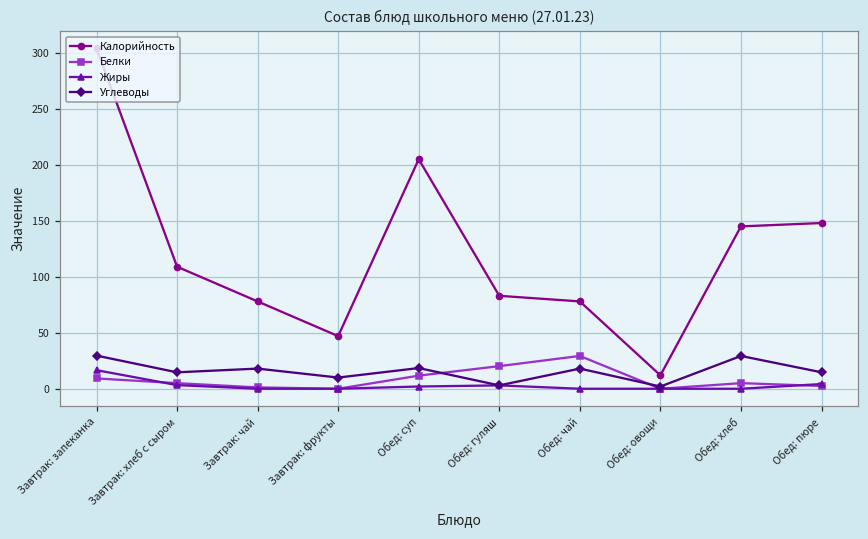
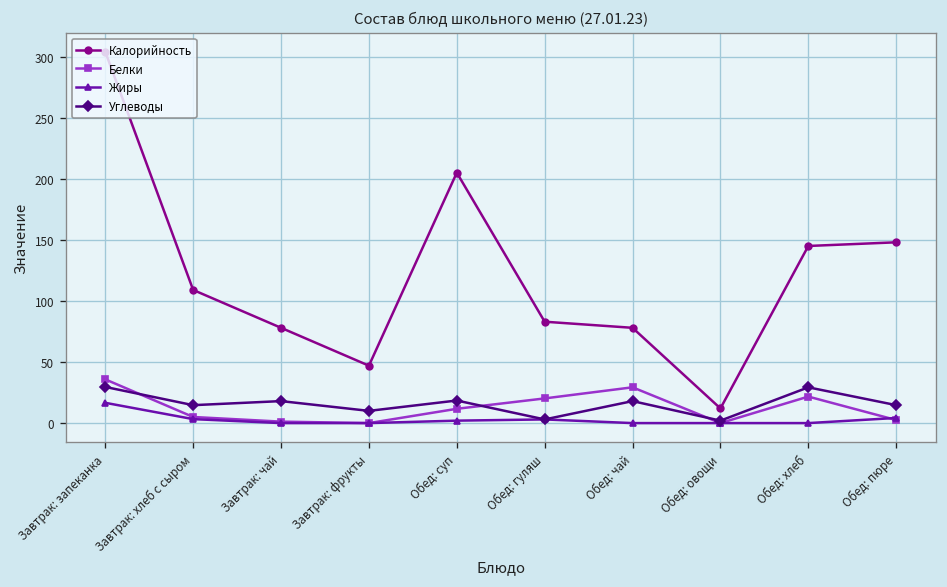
Белки, Завтрак: запеканка: 9 -> 36
Белки, Обед: хлеб: 5 -> 22
